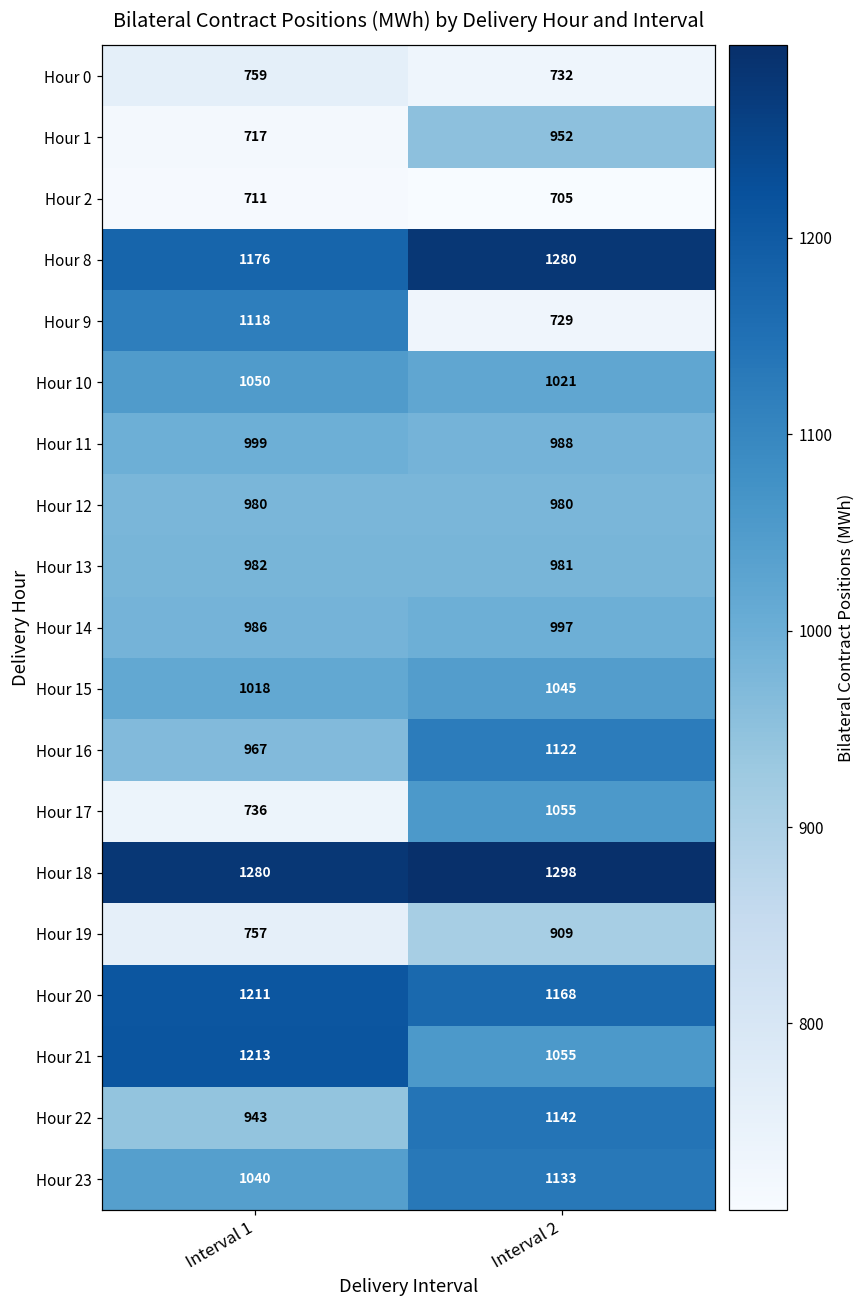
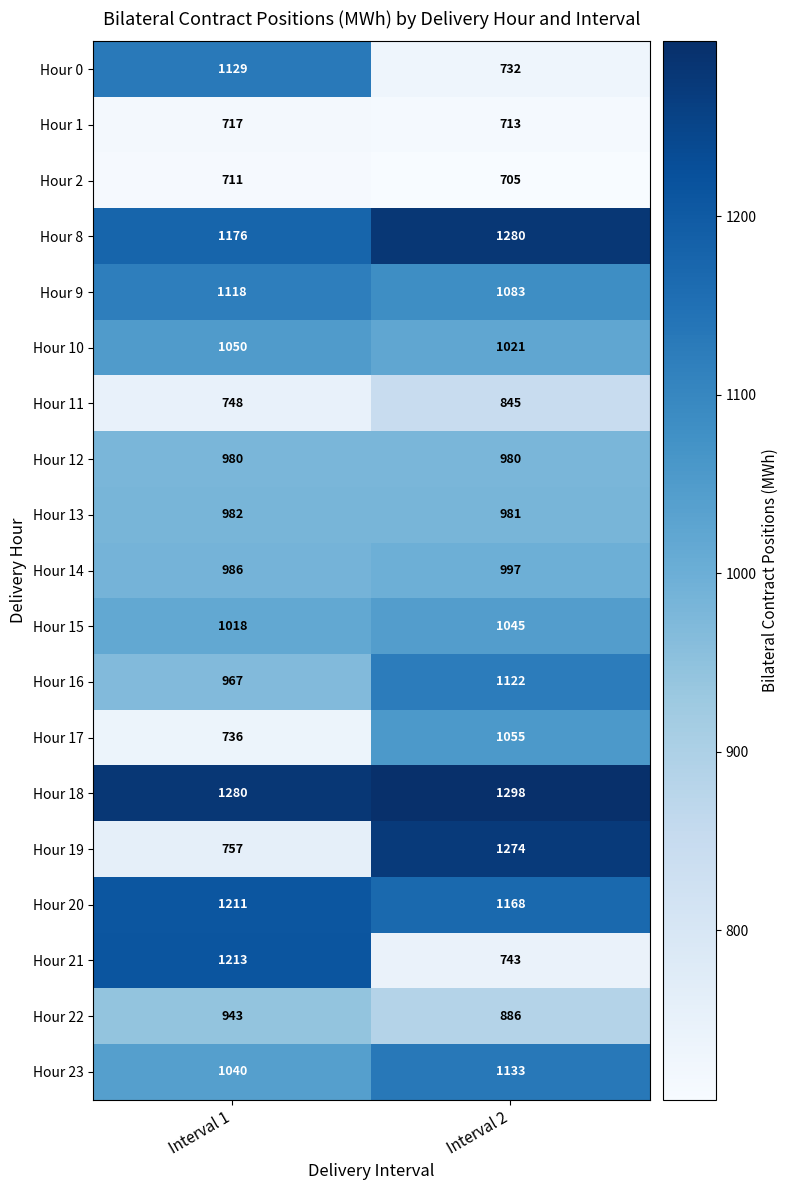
Hour 0, Interval 1: 759 -> 1129
Hour 1, Interval 2: 952 -> 713
Hour 9, Interval 2: 729 -> 1083
Hour 11, Interval 1: 999 -> 748
Hour 11, Interval 2: 988 -> 845
Hour 19, Interval 2: 909 -> 1274
Hour 21, Interval 2: 1055 -> 743
Hour 22, Interval 2: 1142 -> 886
